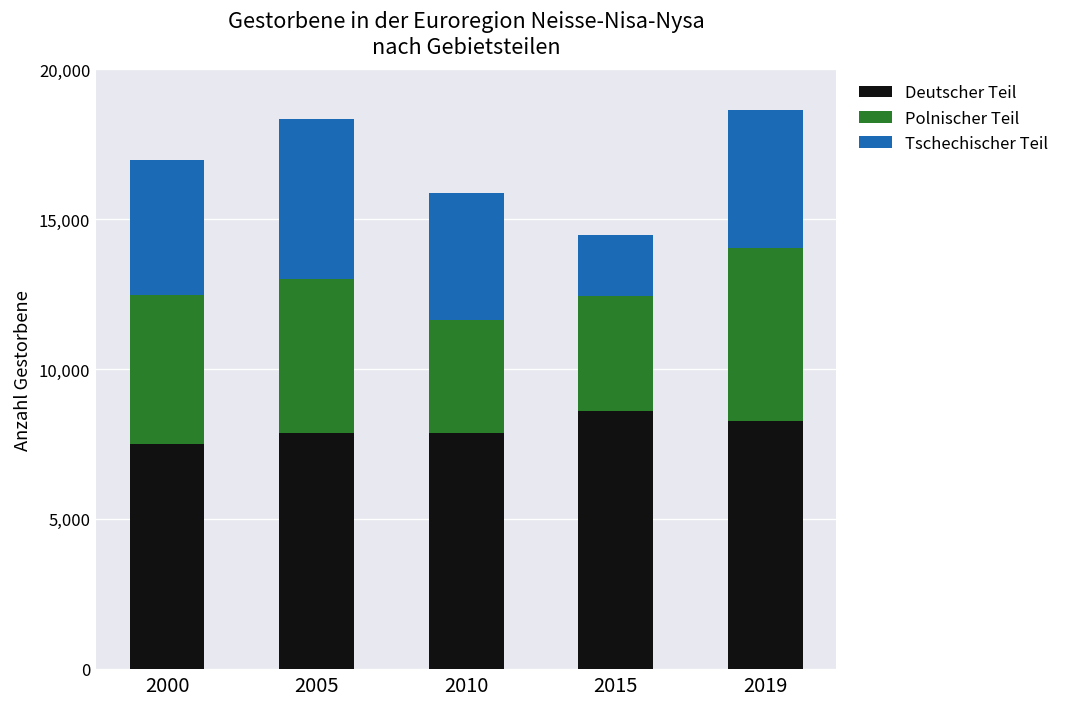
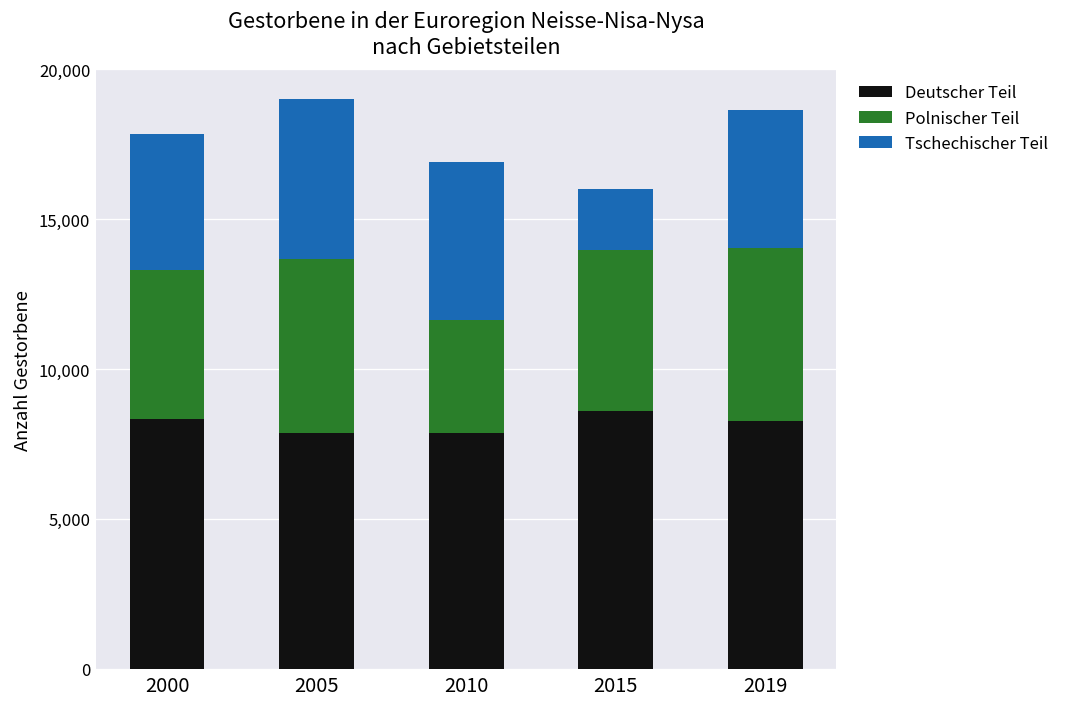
Deutscher Teil, 2000: 7,500 -> 8,400
Polnischer Teil, 2005: 5,100 -> 5,800
Tschechischer Teil, 2010: 4,300 -> 5,300
Polnischer Teil, 2015: 3,800 -> 5,400
